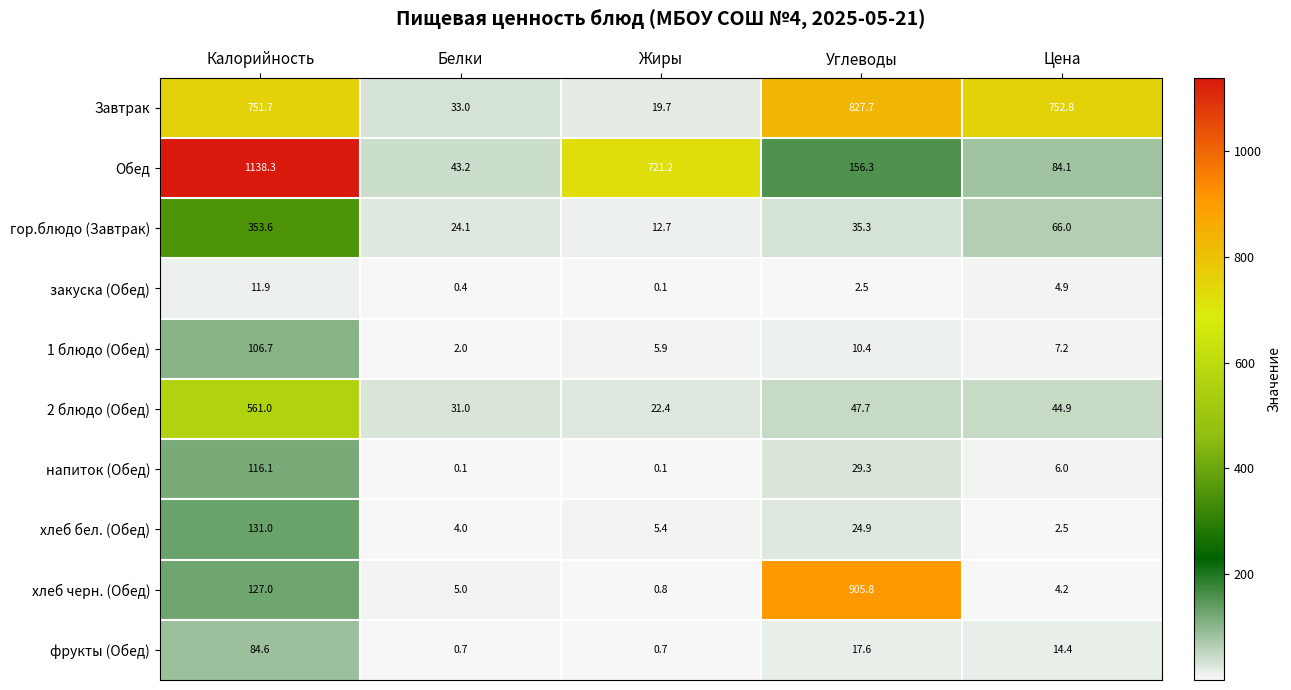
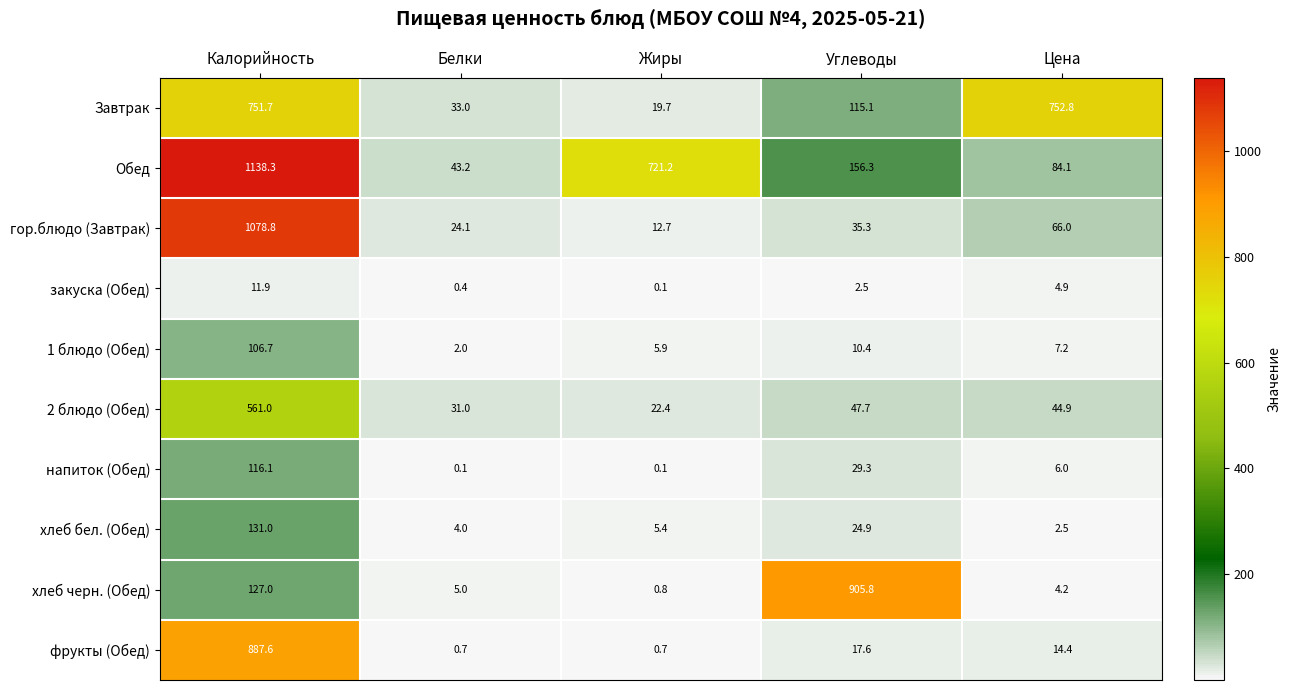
Завтрак, Углеводы: 827.7 -> 115.1
гор.блюдо (Завтрак), Калорийность: 353.6 -> 1078.8
фрукты (Обед), Калорийность: 84.6 -> 887.6
